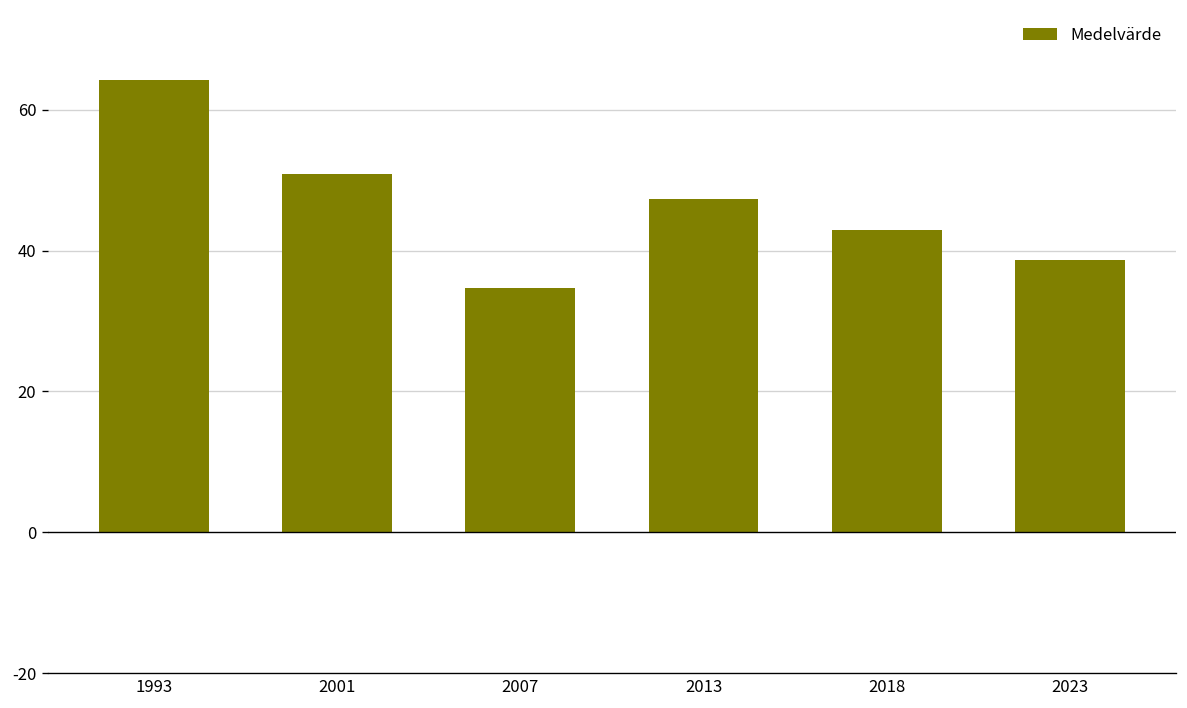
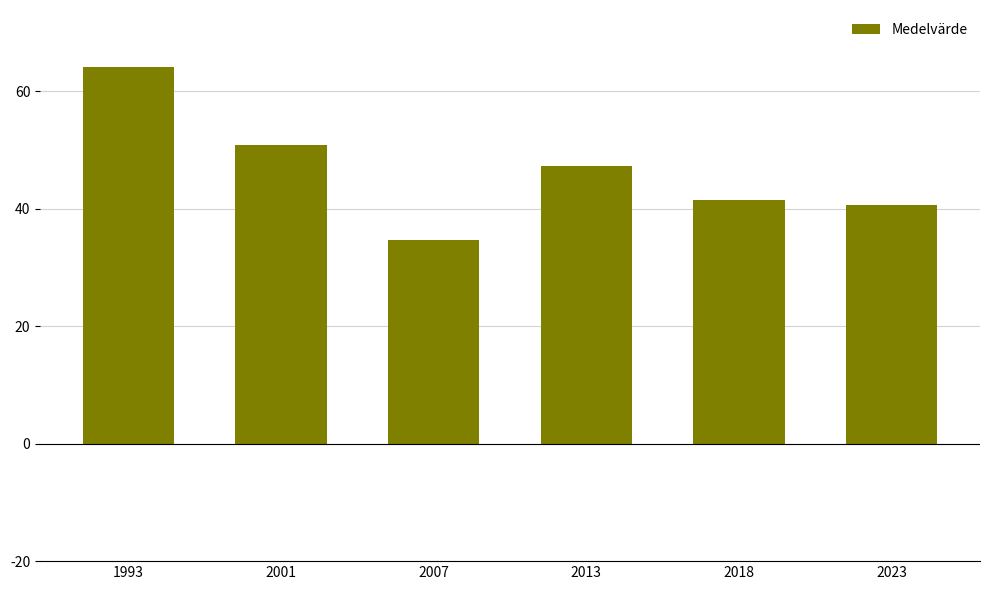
2018: 43 -> 41
2023: 39 -> 41
